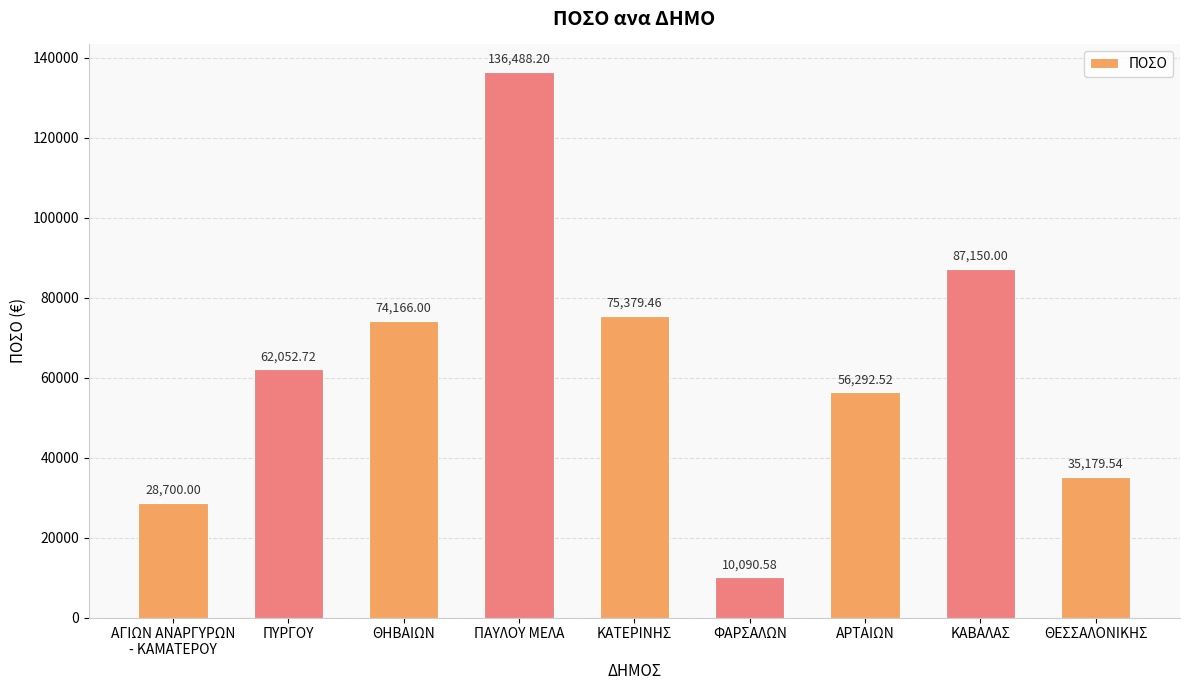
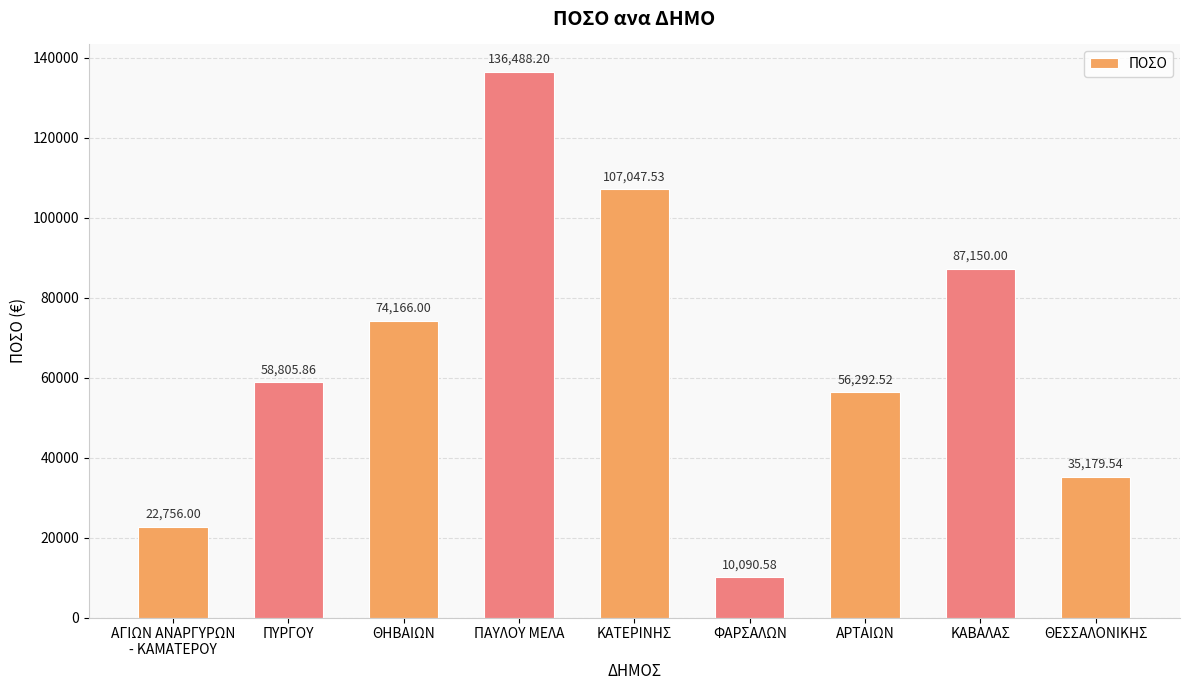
ΑΓΙΩΝ ΑΝΑΡΓΥΡΩΝ - ΚΑΜΑΤΕΡΟΥ: 28,700.00 -> 22,756.00
ΠΥΡΓΟΥ: 62,052.72 -> 58,805.86
ΚΑΤΕΡΙΝΗΣ: 75,379.46 -> 107,047.53
